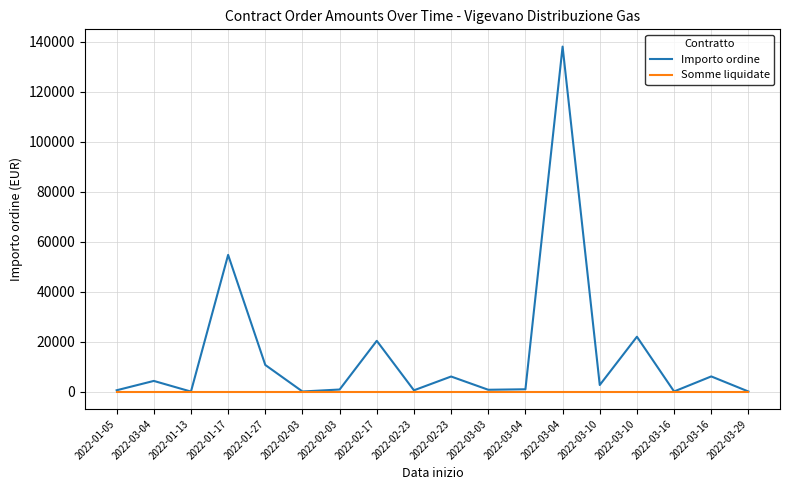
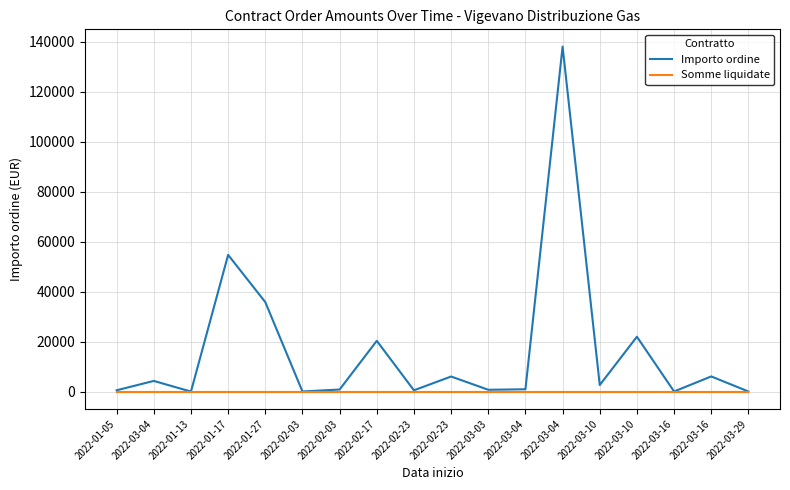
Importo ordine, 2022-01-27: 11000 -> 36000
